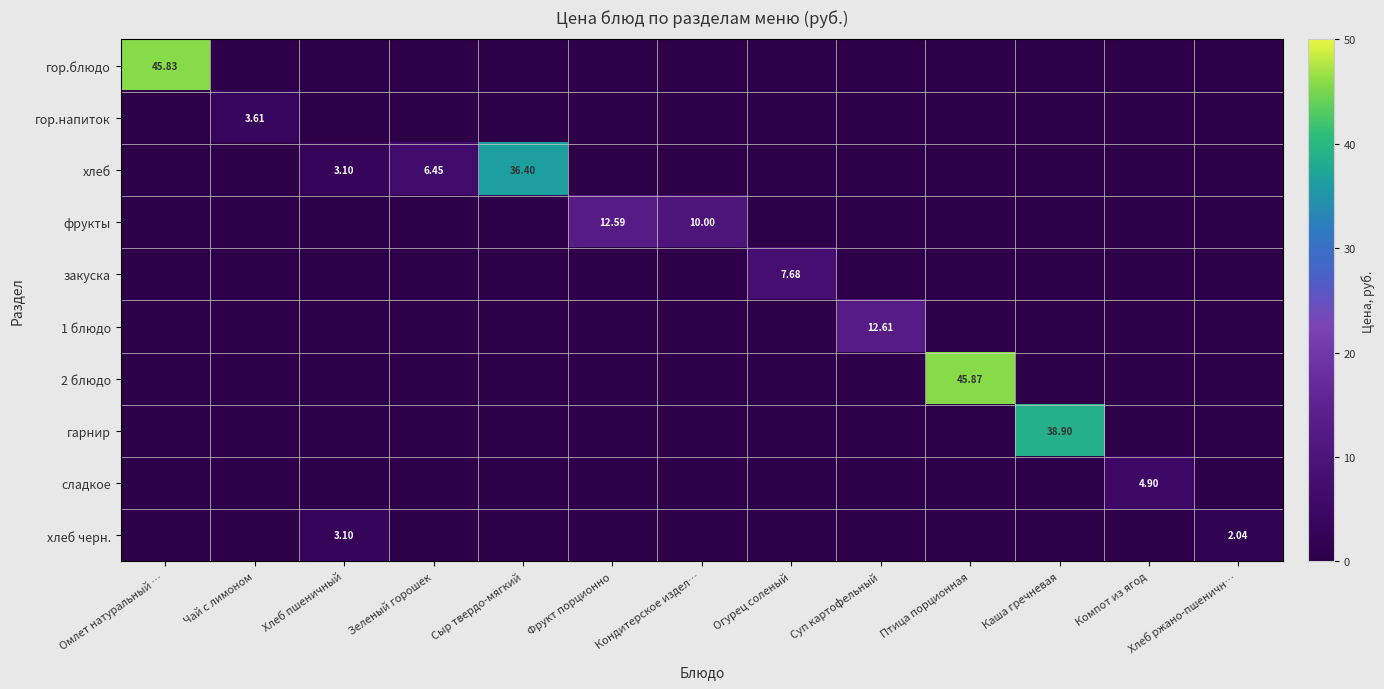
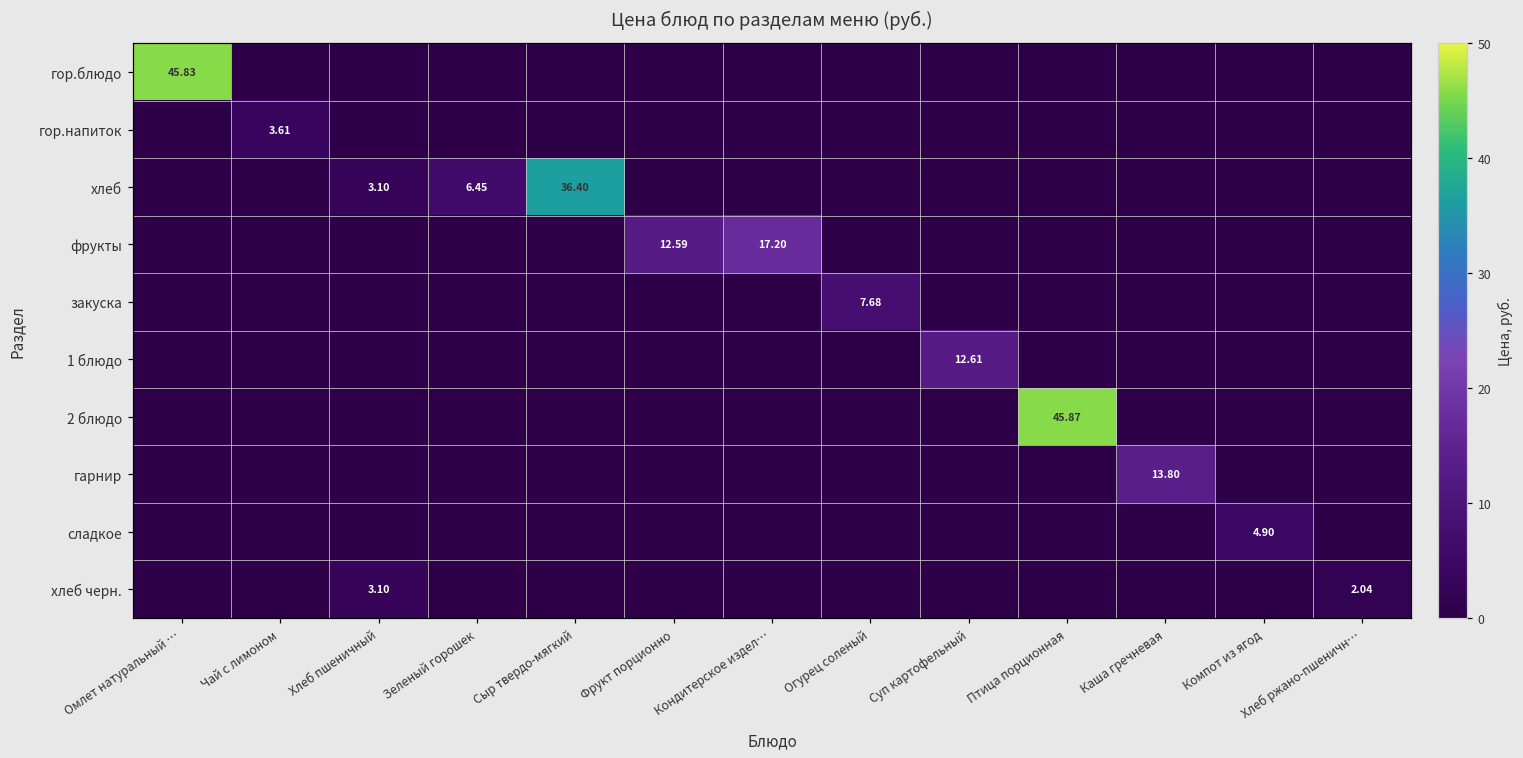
фрукты, Кондитерское издел…: 10.00 -> 17.20
гарнир, Каша гречневая: 38.90 -> 13.80
